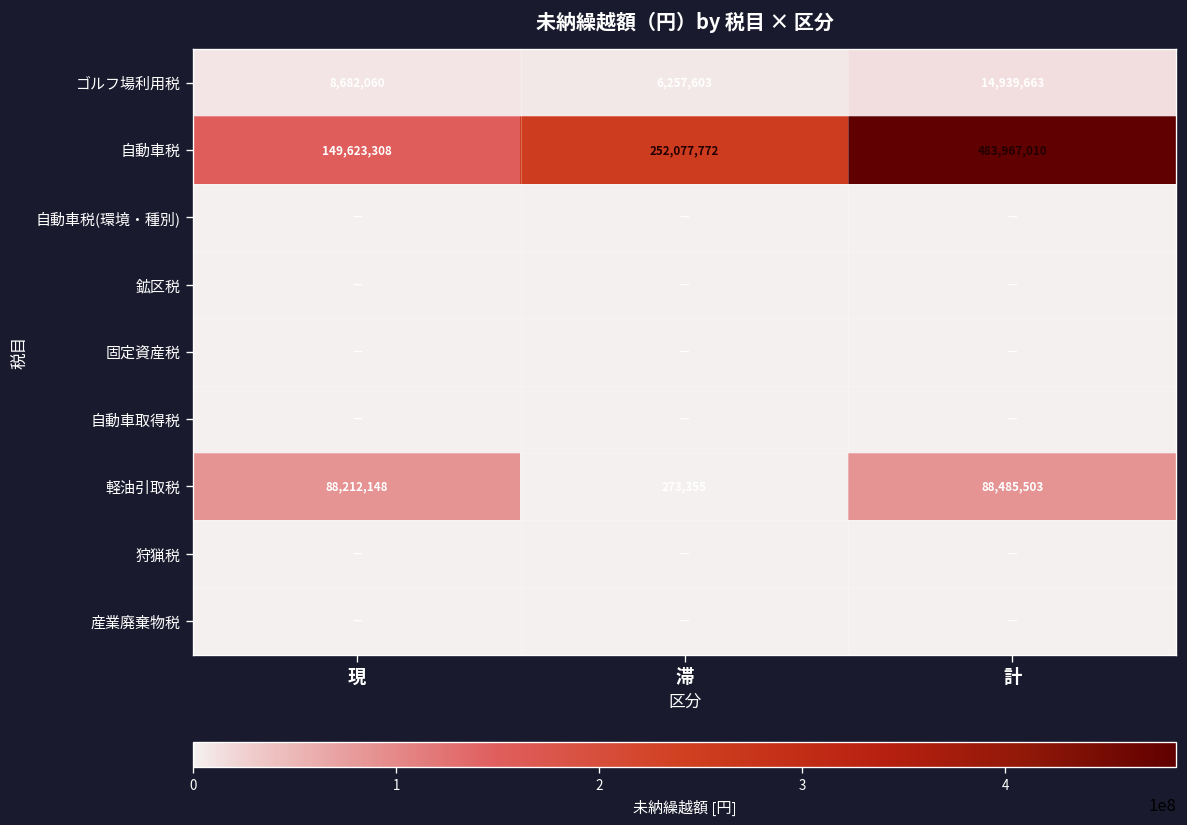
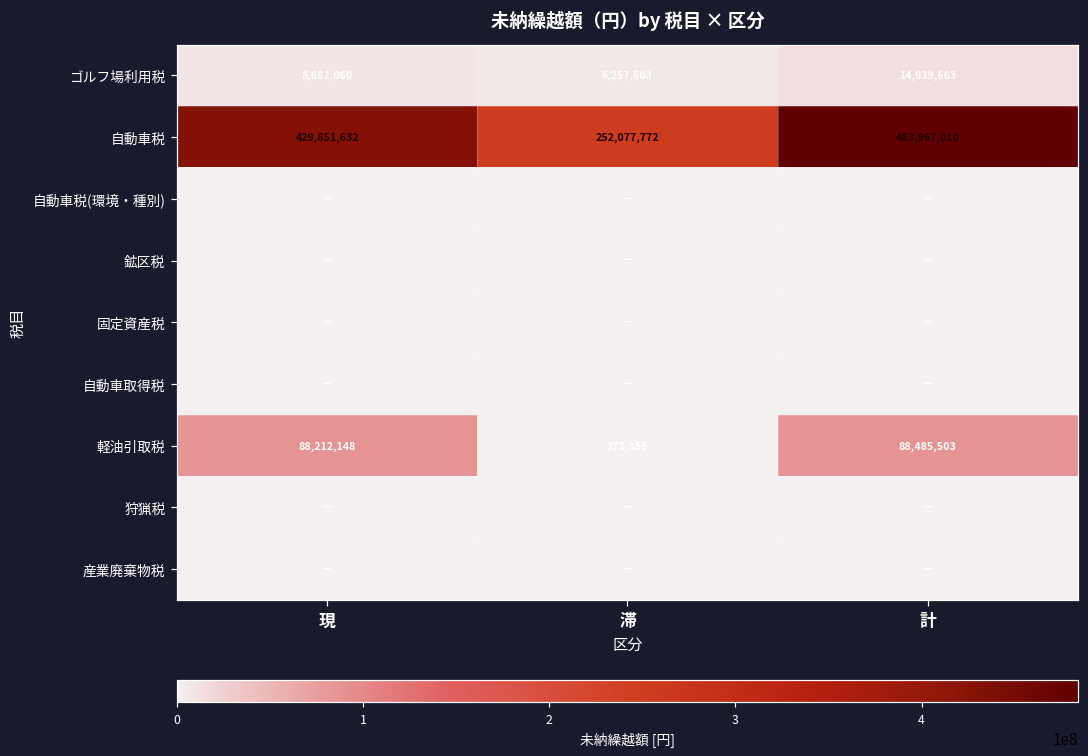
自動車税, 現: 149,623,308 -> 429,851,632
